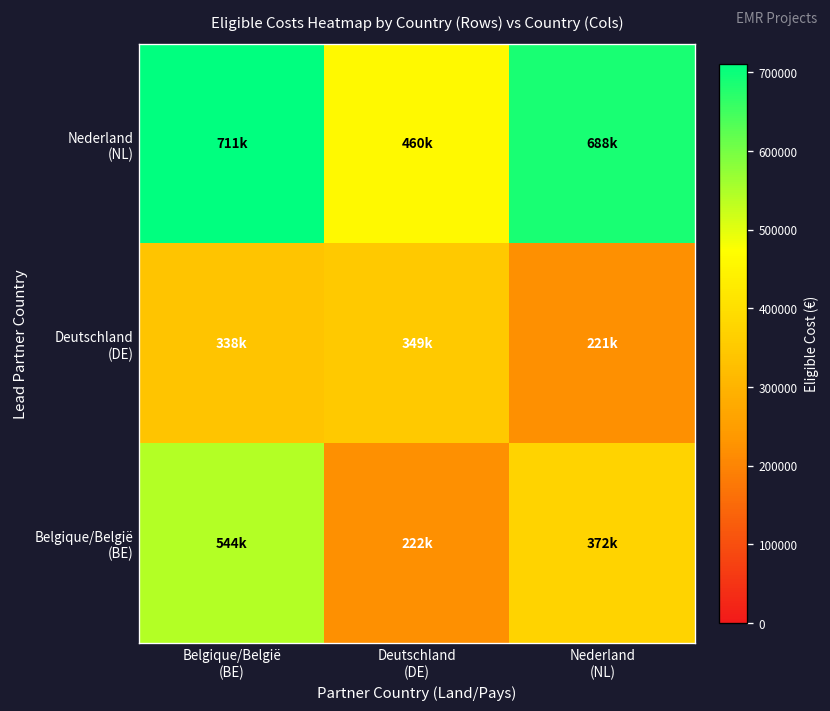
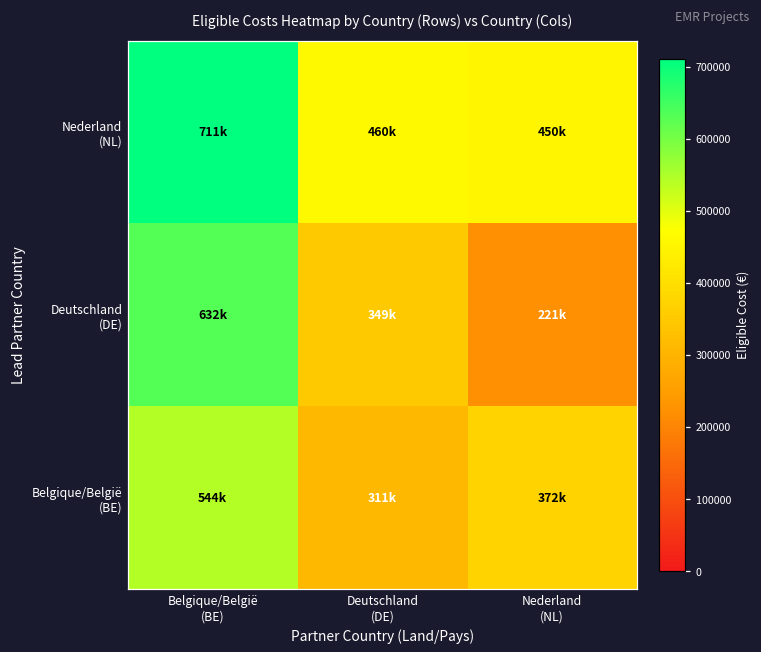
Nederland (NL), Nederland (NL): 688k -> 450k
Deutschland (DE), Belgique/België (BE): 338k -> 632k
Belgique/België (BE), Deutschland (DE): 222k -> 311k
